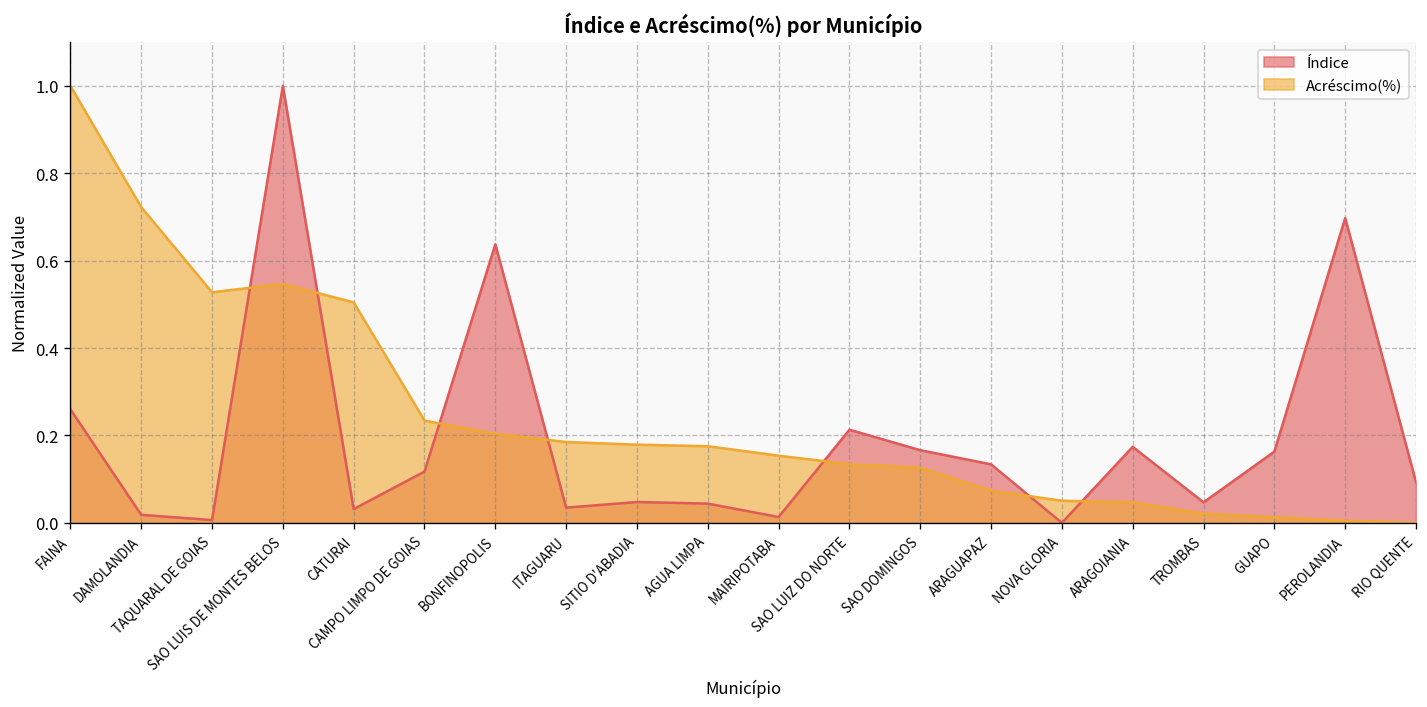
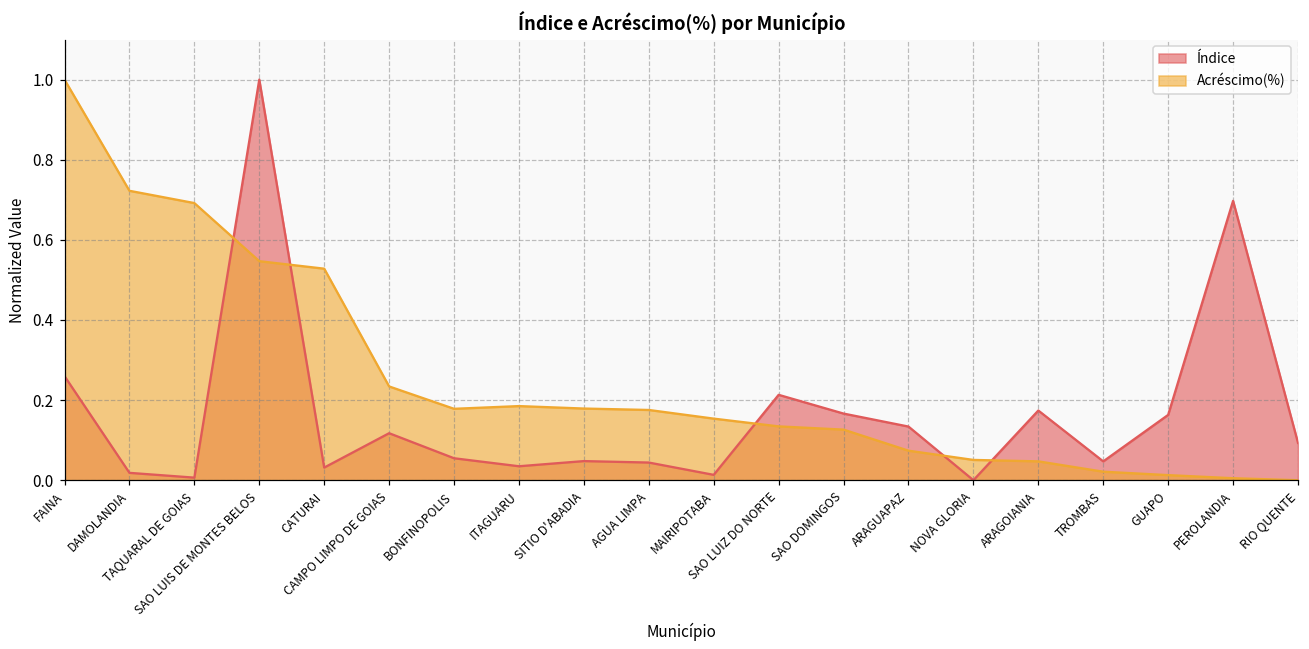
Acréscimo(%), TAQUARAL DE GOIAS: 0.53 -> 0.69
Acréscimo(%), CATURAI: 0.50 -> 0.53
Índice, BONFINOPOLIS: 0.64 -> 0.05
Acréscimo(%), BONFINOPOLIS: 0.20 -> 0.18
